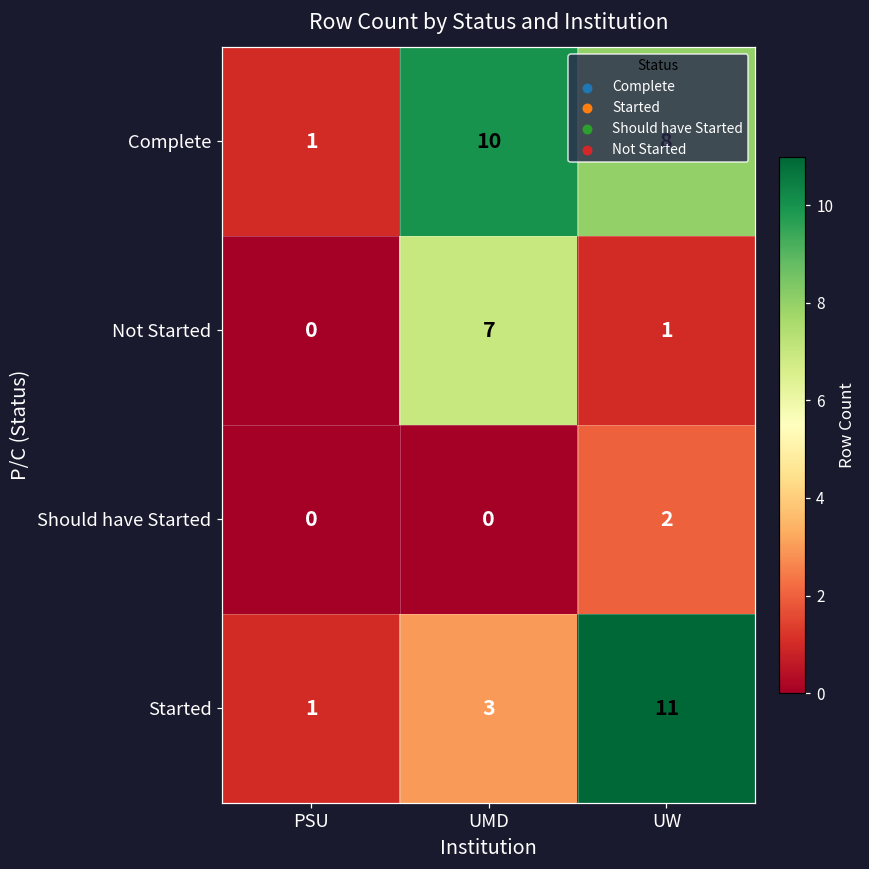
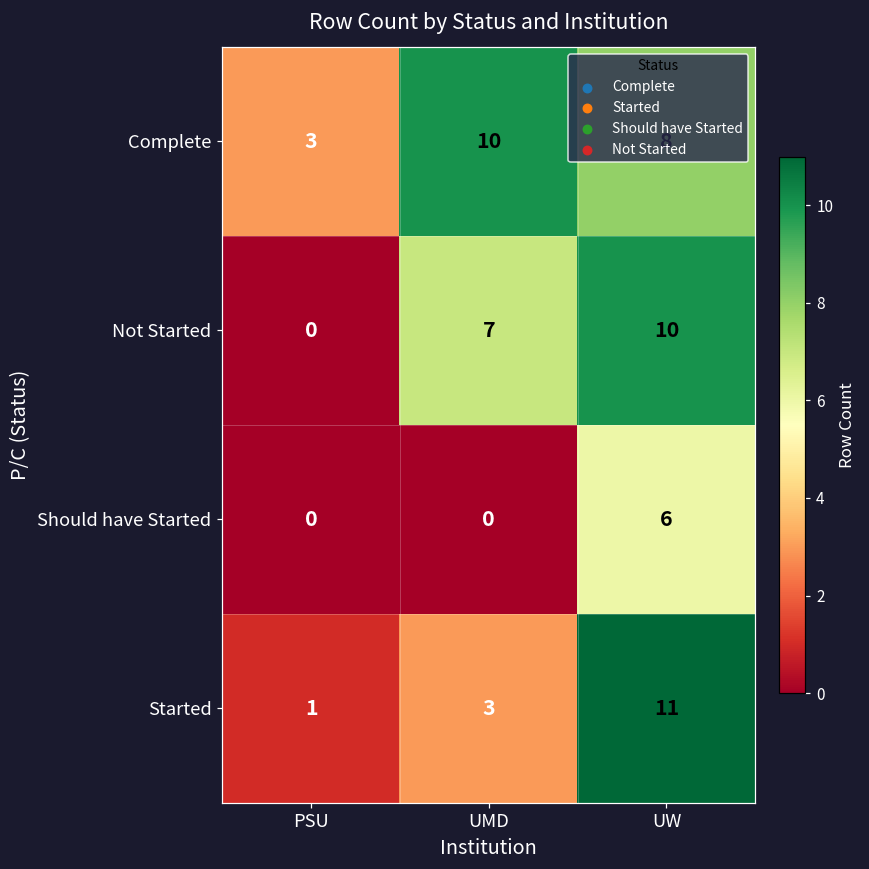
Complete, PSU: 1 -> 3
Not Started, UW: 1 -> 10
Should have Started, UW: 2 -> 6
